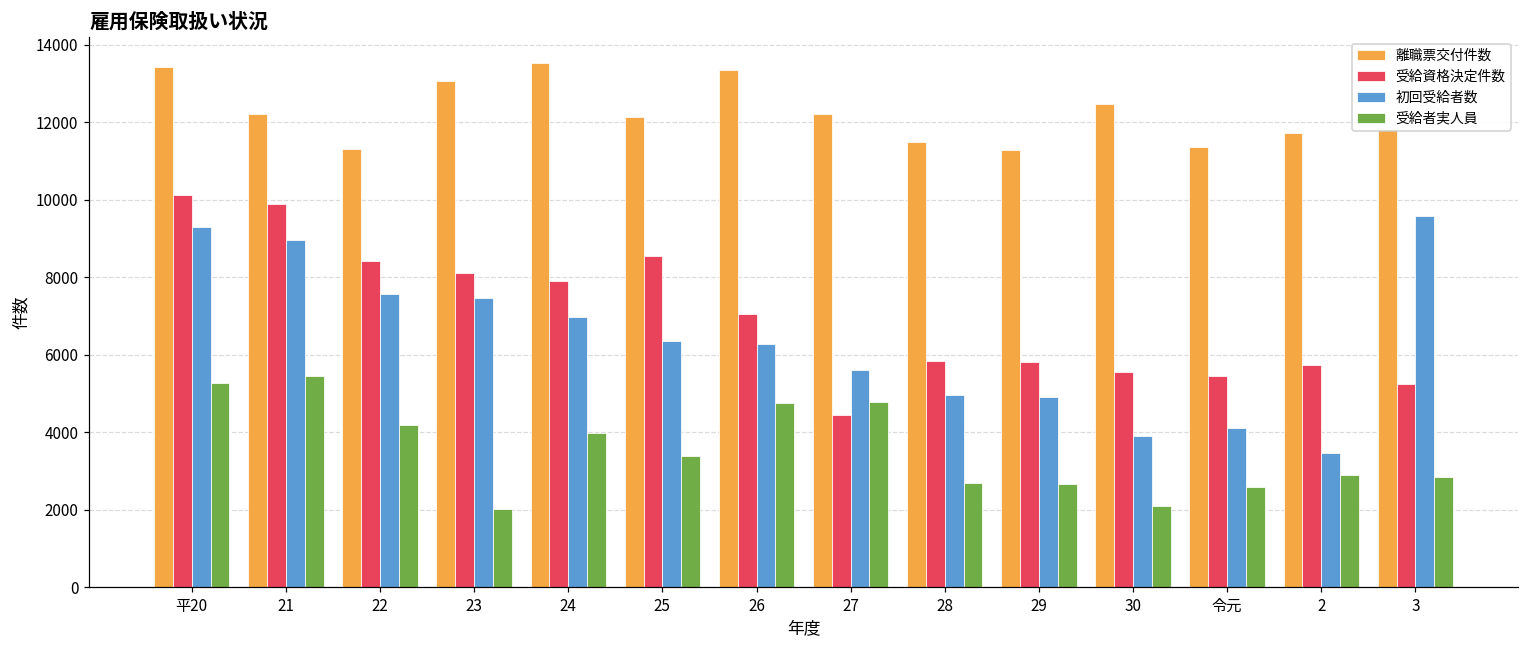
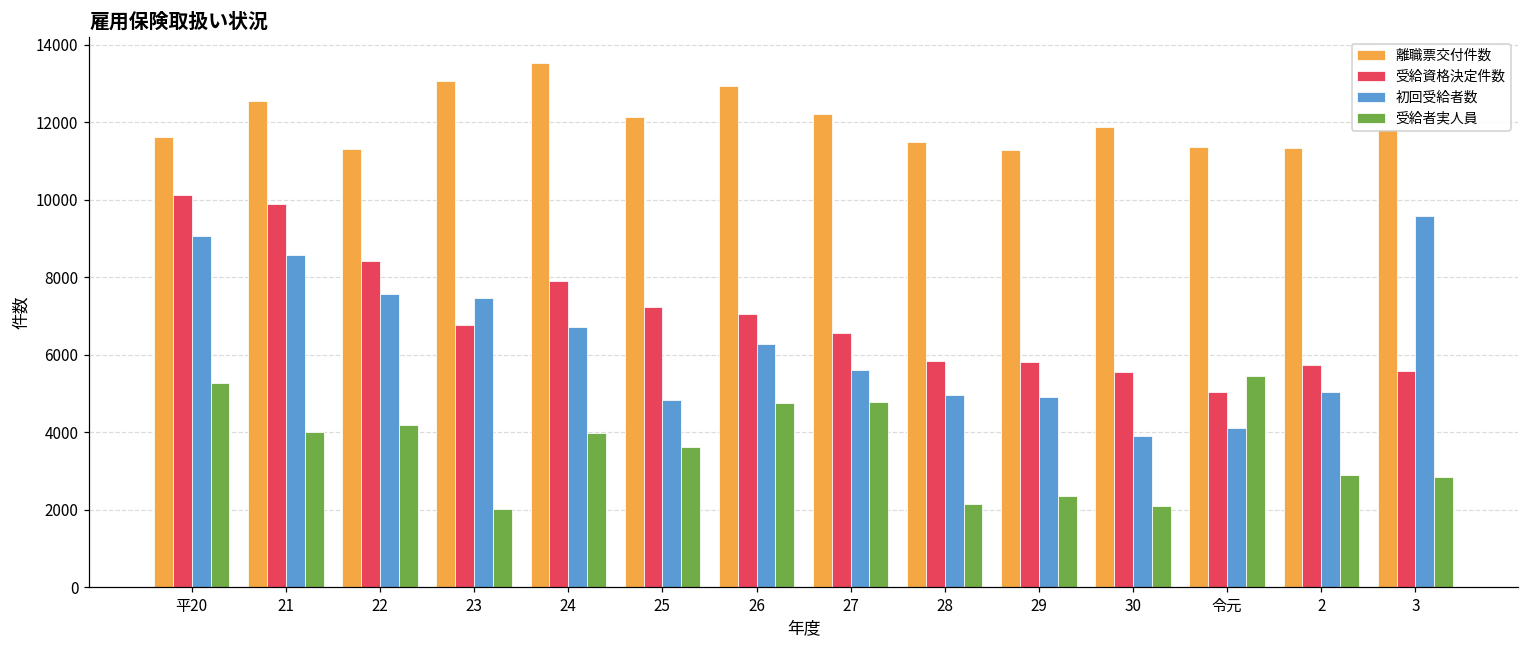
離職票交付件数, 平20: 13400 -> 11600
初回受給者数, 平20: 9300 -> 9100
離職票交付件数, 21: 12200 -> 12500
初回受給者数, 21: 9000 -> 8600
受給者実人員, 21: 5400 -> 4000
受給資格決定件数, 23: 8100 -> 6800
初回受給者数, 24: 7000 -> 6700
受給資格決定件数, 25: 8500 -> 7200
初回受給者数, 25: 6400 -> 4800
受給者実人員, 25: 3400 -> 3600
離職票交付件数, 26: 13300 -> 12900
受給資格決定件数, 27: 4400 -> 6600
受給者実人員, 28: 2700 -> 2100
受給者実人員, 29: 2700 -> 2400
離職票交付件数, 30: 12500 -> 11900
受給資格決定件数, 令元: 5500 -> 5000
受給者実人員, 令元: 2600 -> 5500
離職票交付件数, 2: 11700 -> 11300
初回受給者数, 2: 3500 -> 5000
受給資格決定件数, 3: 5300 -> 5600
